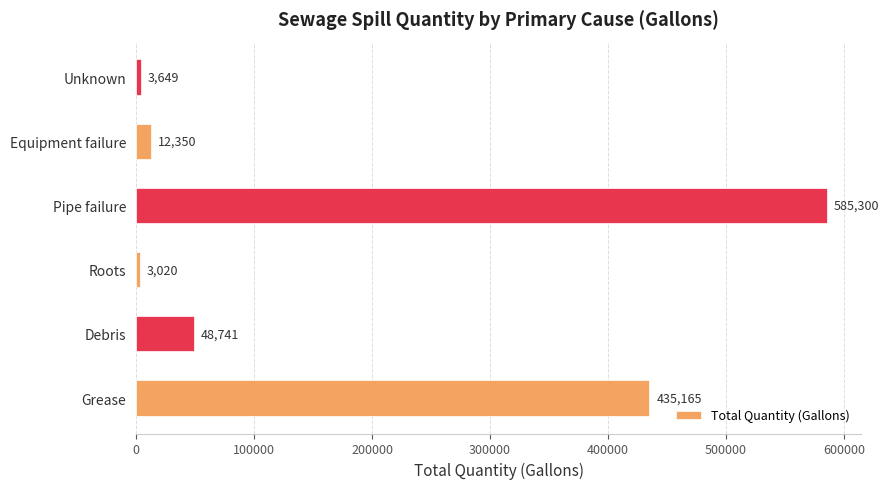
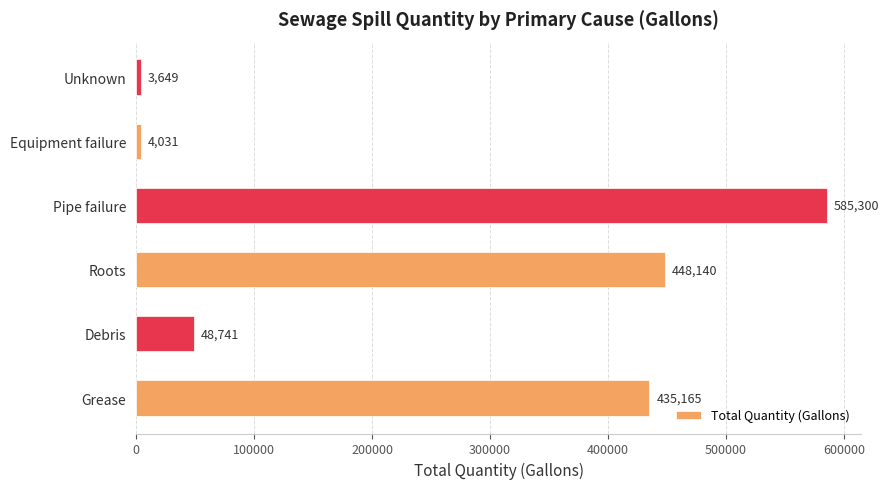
Equipment failure: 12,350 -> 4,031
Roots: 3,020 -> 448,140
